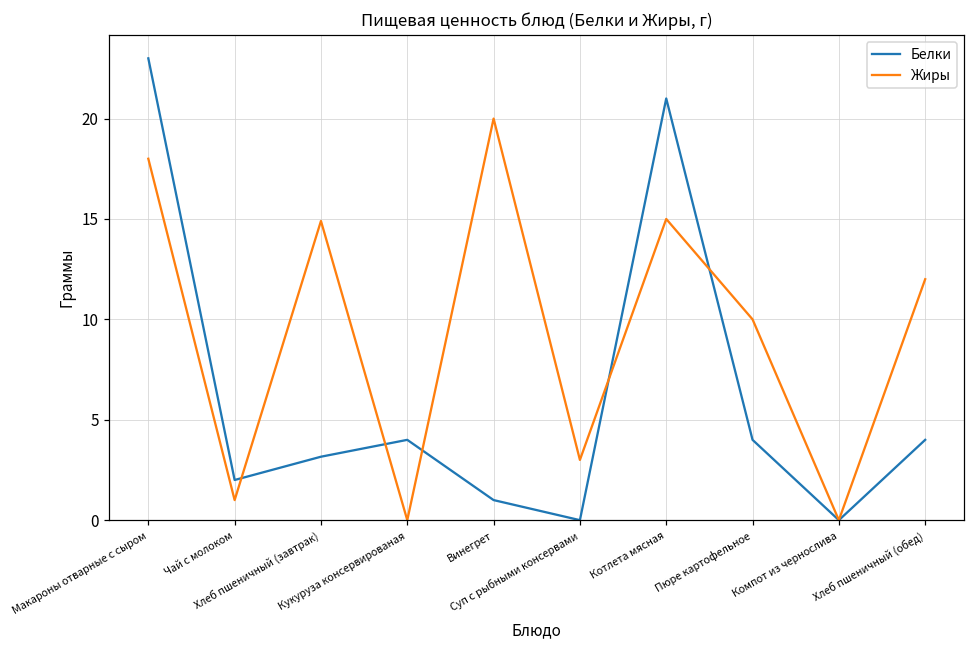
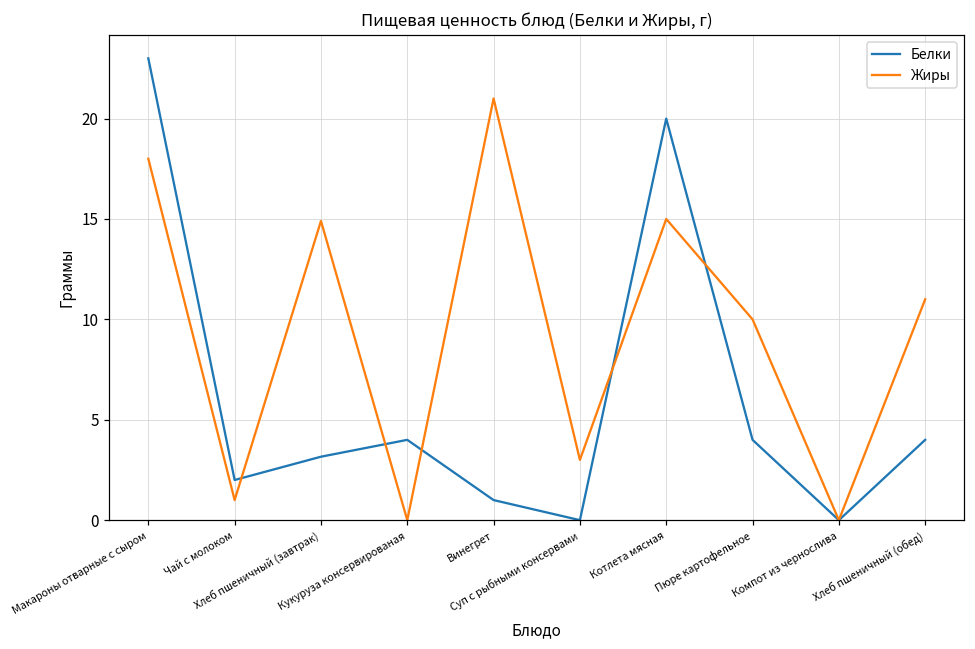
Жиры, Винегрет: 20 -> 21
Белки, Котлета мясная: 21 -> 20
Жиры, Хлеб пшеничный (обед): 12 -> 11
